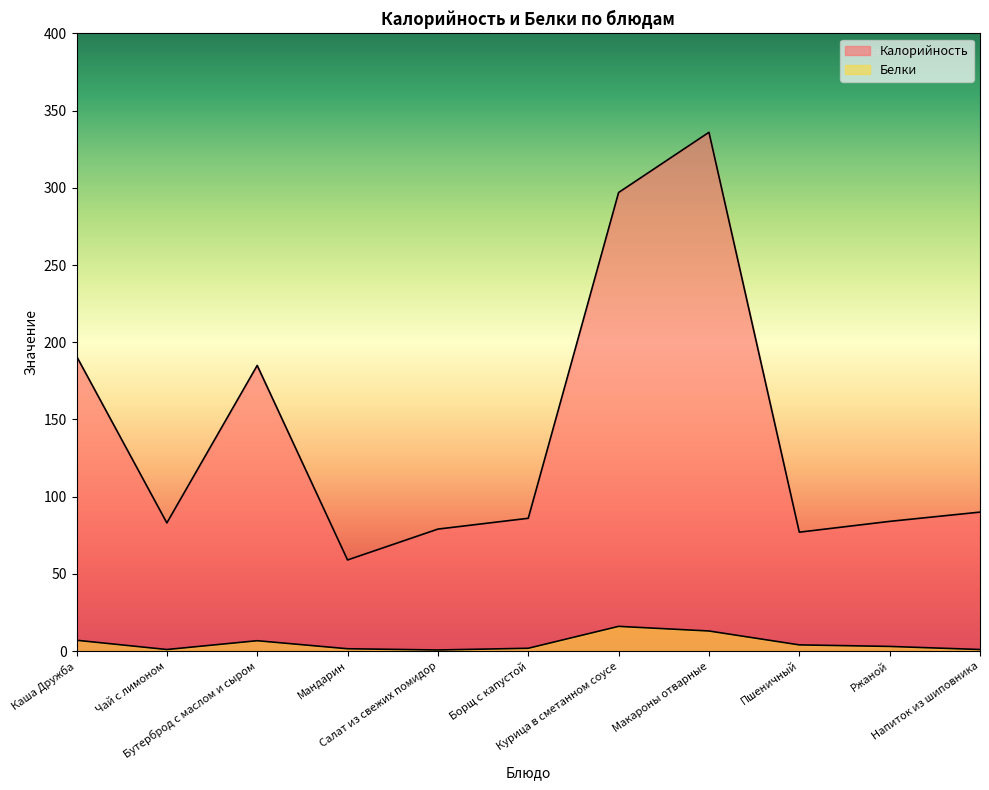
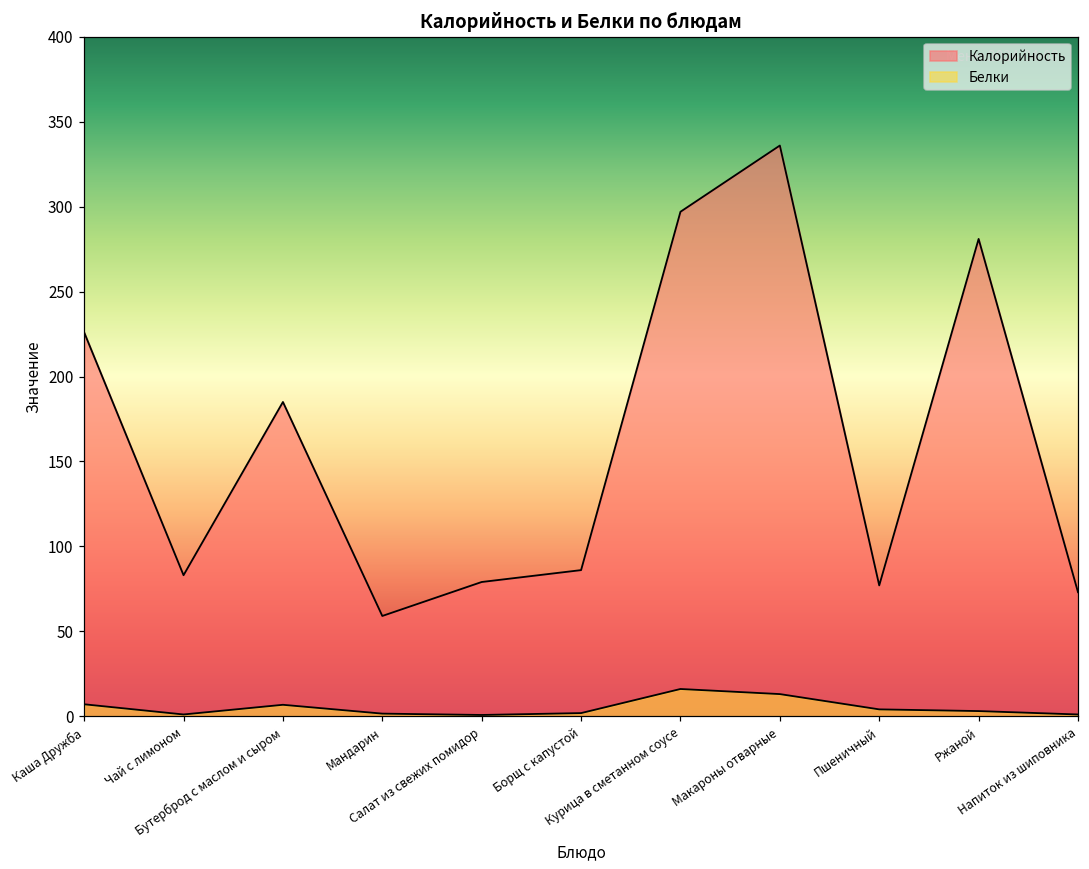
Калорийность, Каша Дружба: 191 -> 226
Калорийность, Ржаной: 84 -> 281
Калорийность, Напиток из шиповника: 90 -> 73
